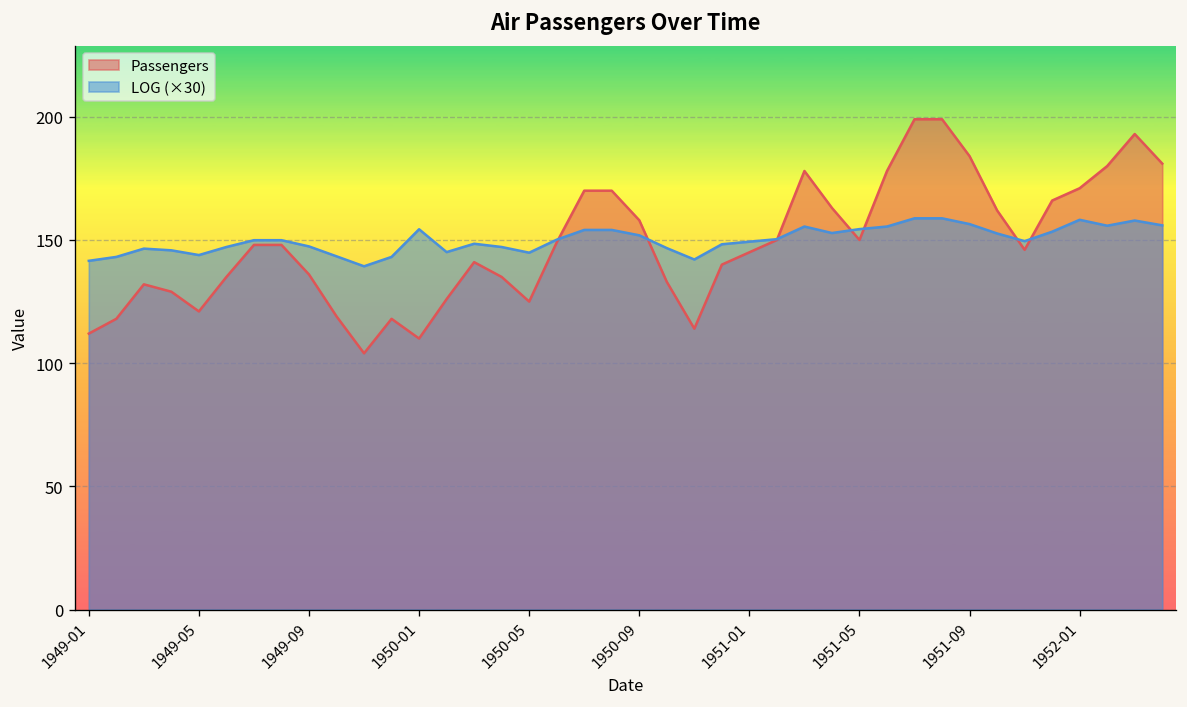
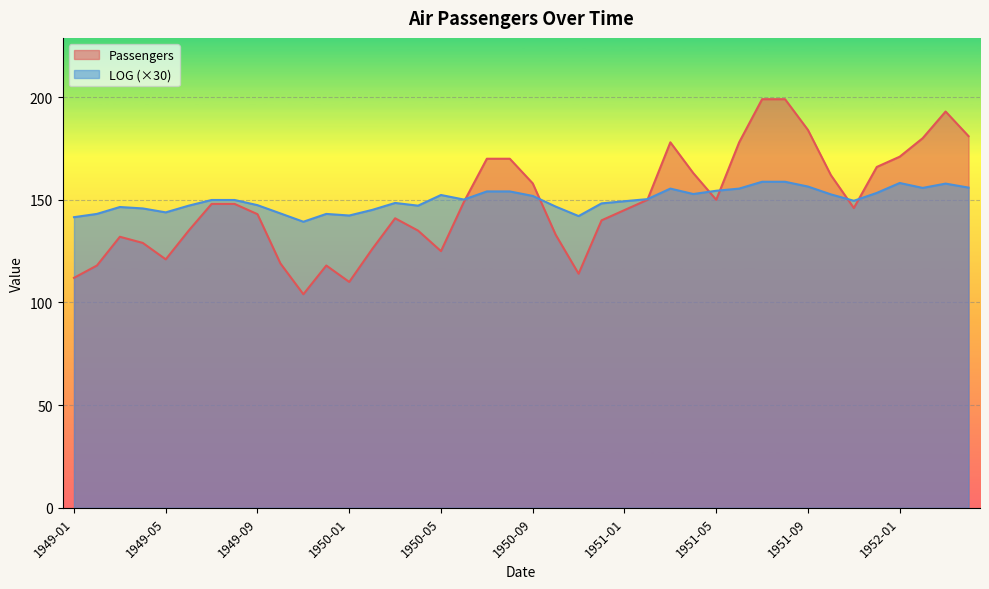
Passengers, 1949-09: 136 -> 143
LOG (×30), 1950-01: 154 -> 142
LOG (×30), 1950-05: 145 -> 152
